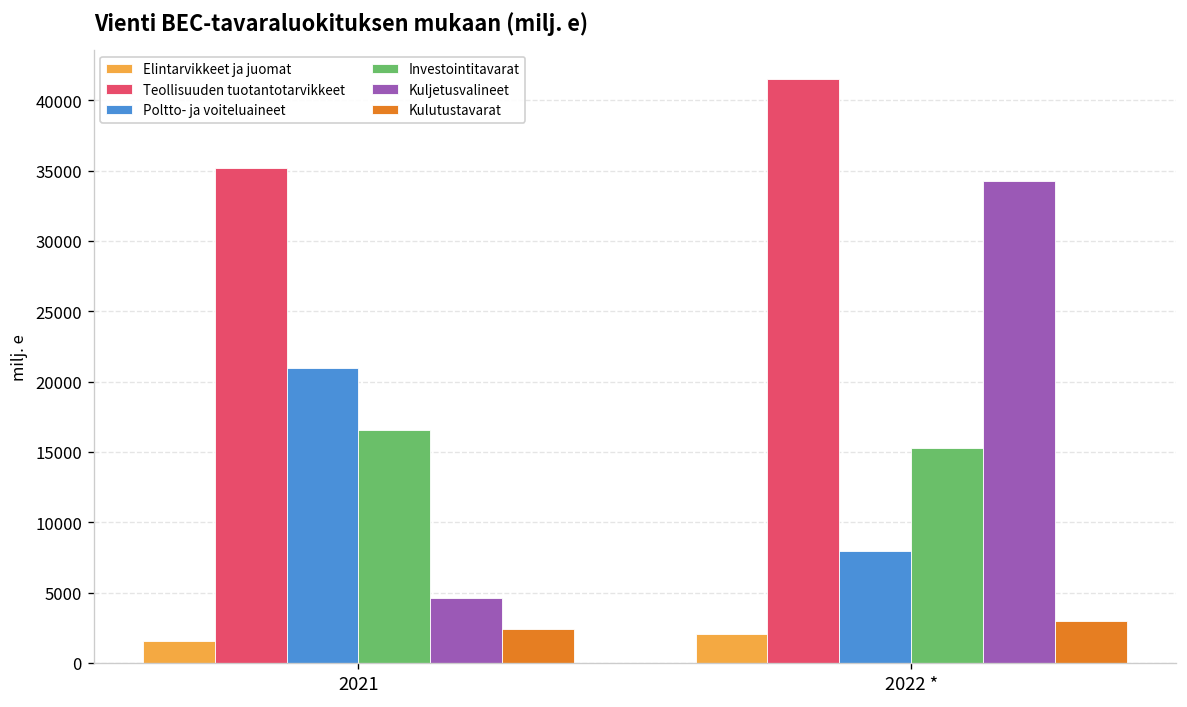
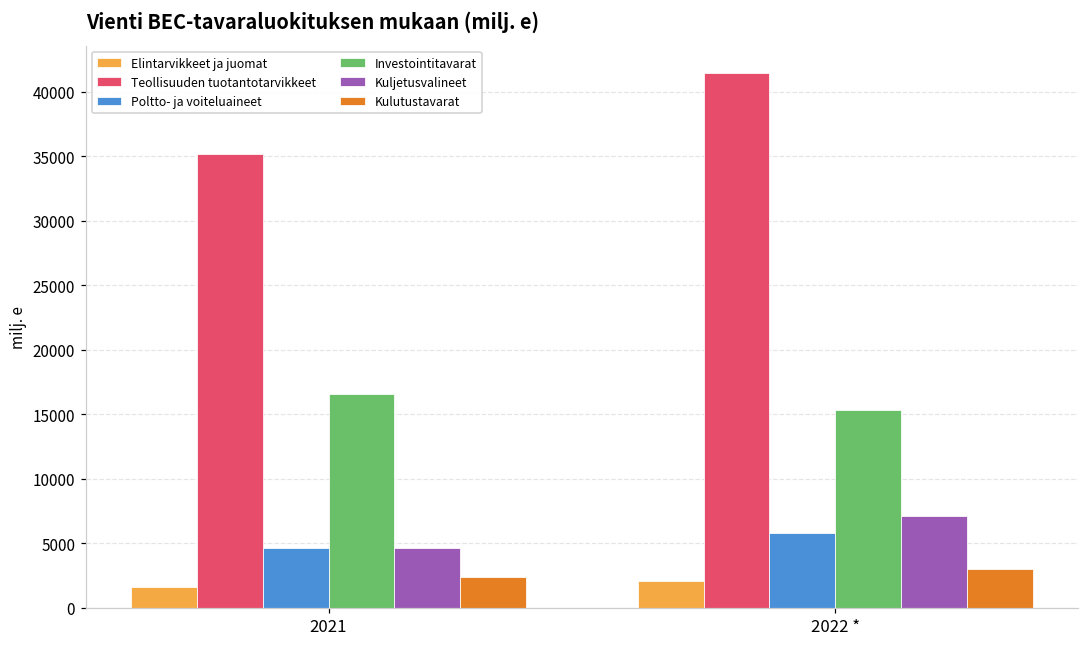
Poltto- ja voiteluaineet, 2021: 20900 -> 4600
Poltto- ja voiteluaineet, 2022 *: 8000 -> 5800
Kuljetusvalineet, 2022 *: 34300 -> 7100
